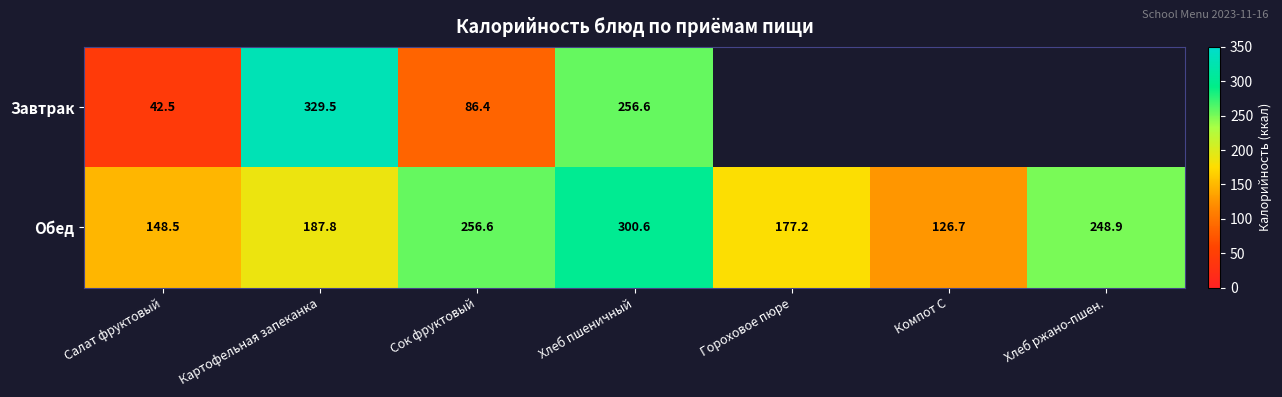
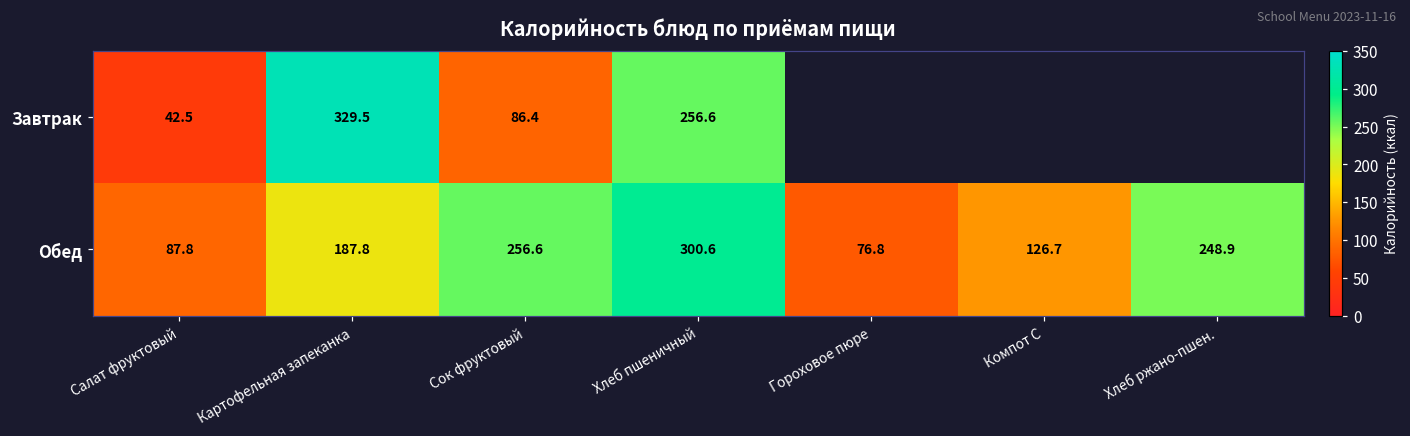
Обед, Салат фруктовый: 148.5 -> 87.8
Обед, Гороховое пюре: 177.2 -> 76.8
